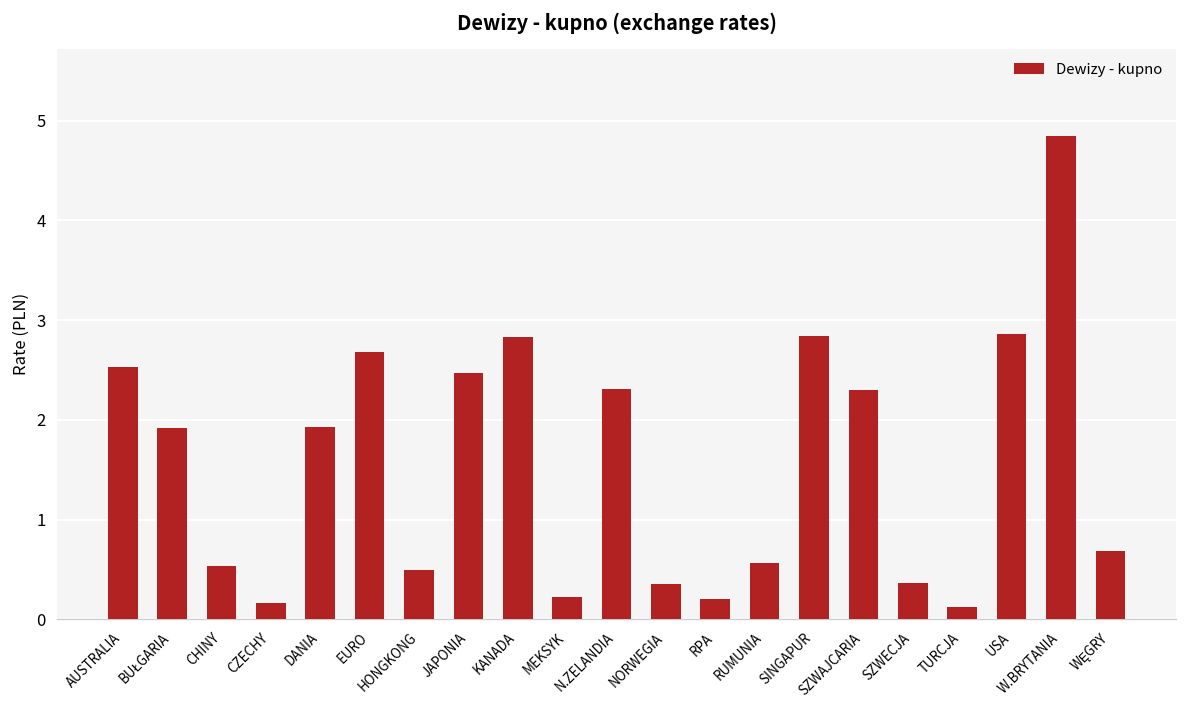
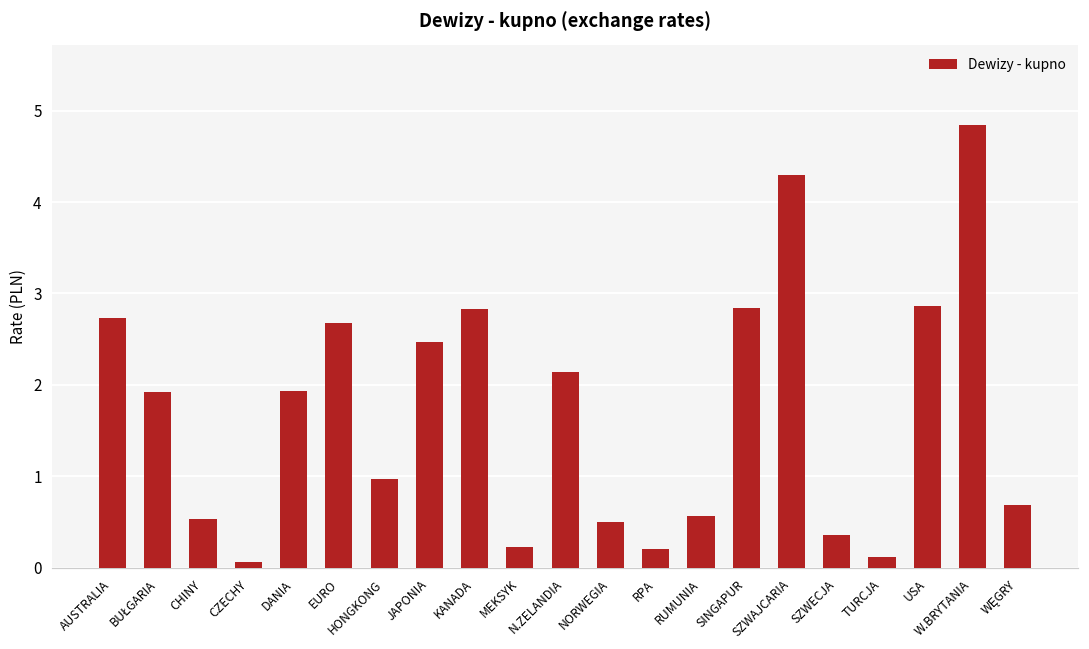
AUSTRALIA: 2.5 -> 2.7
CZECHY: 0.2 -> 0.1
HONGKONG: 0.5 -> 1.0
N.ZELANDIA: 2.3 -> 2.1
NORWEGIA: 0.4 -> 0.5
SZWAJCARIA: 2.3 -> 4.3
